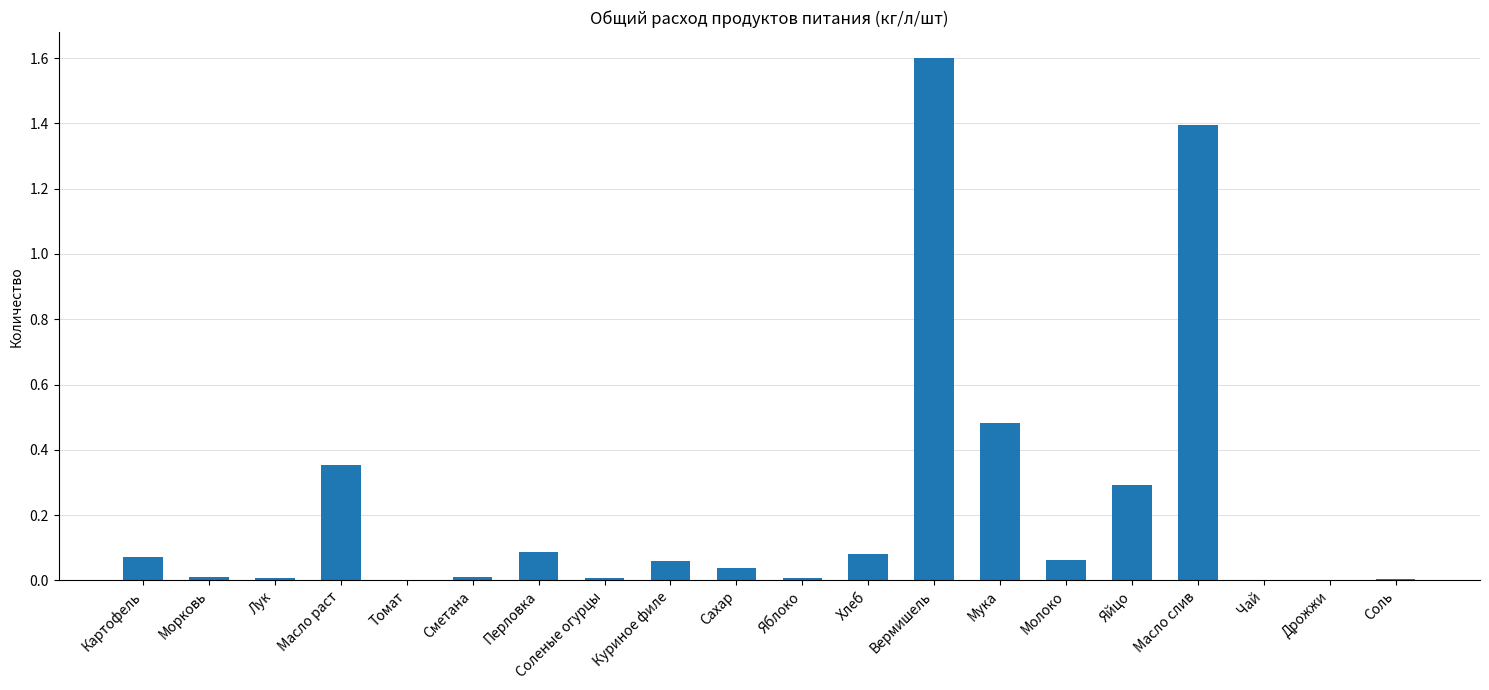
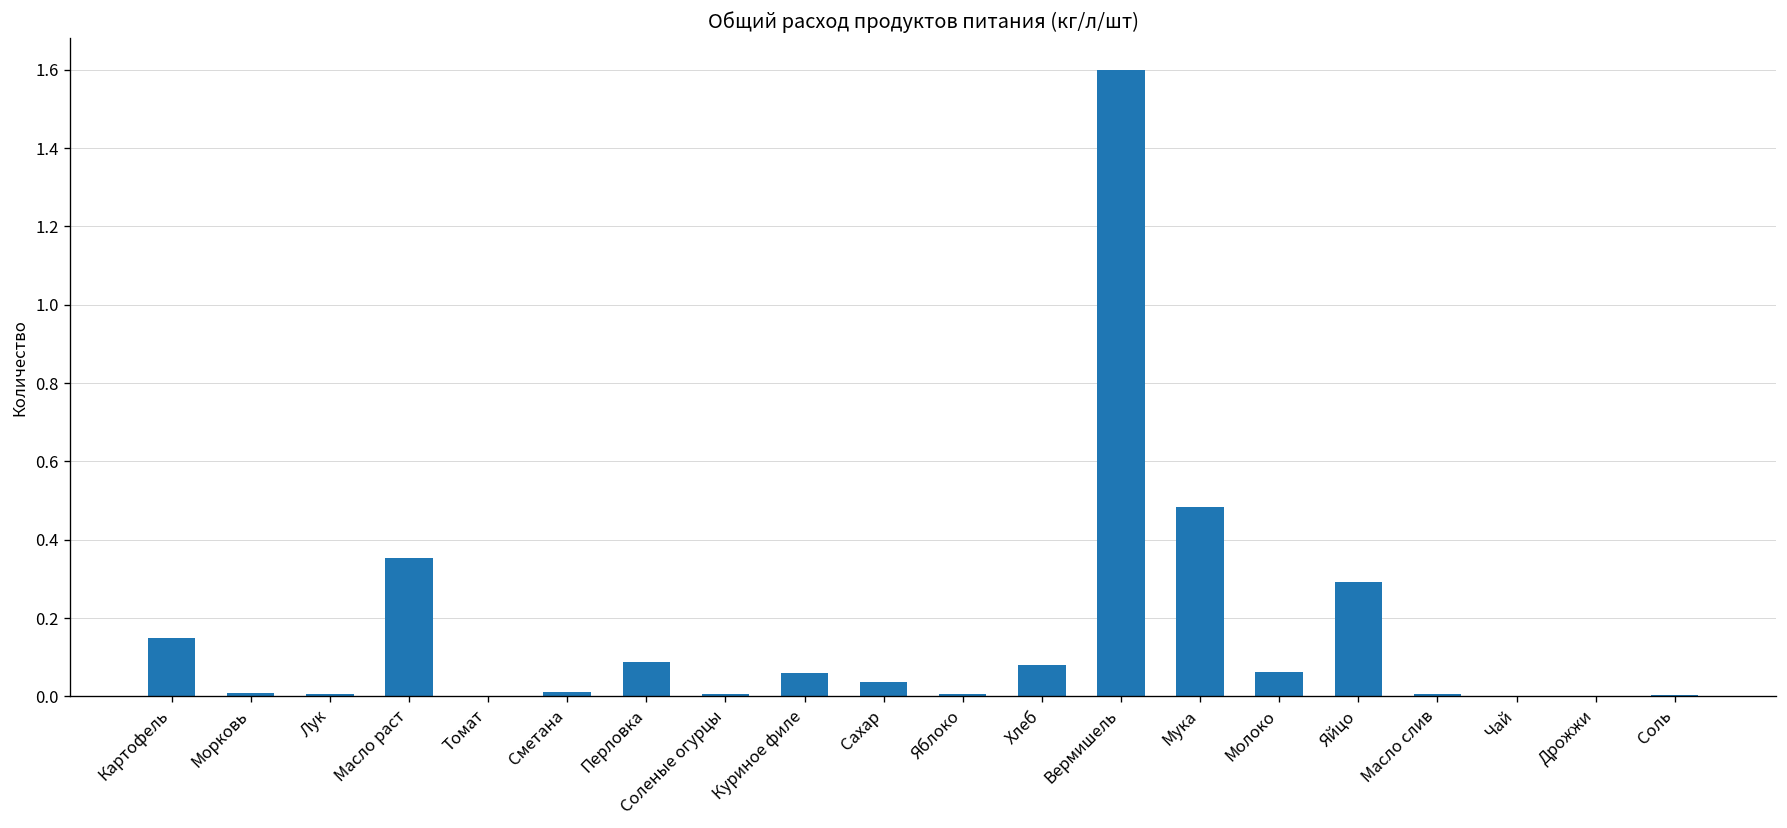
Картофель: 0.07 -> 0.15
Масло слив: 1.40 -> 0.01
